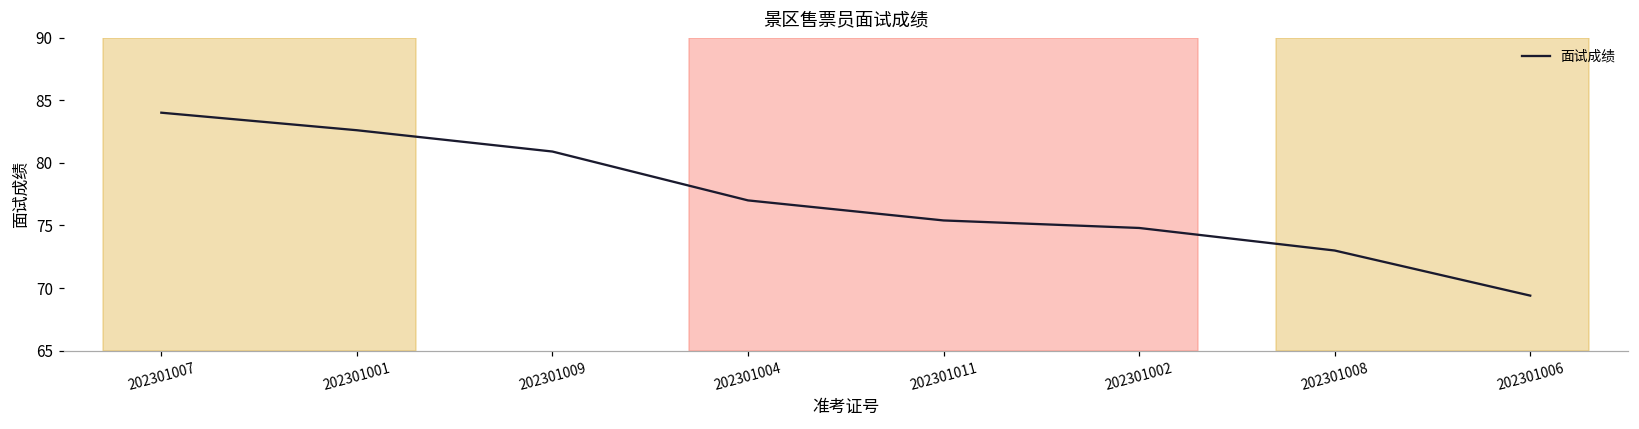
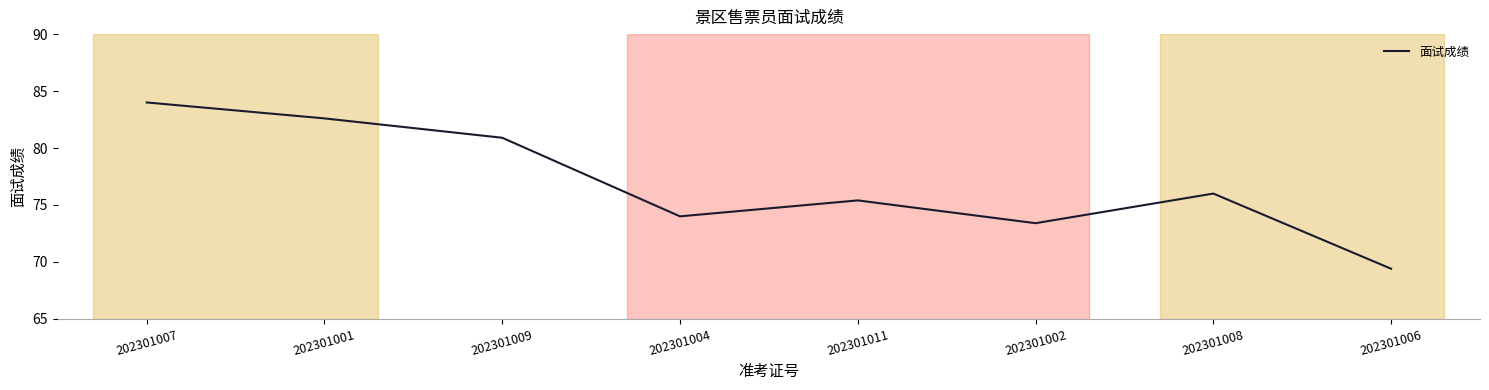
202301004: 77 -> 74
202301002: 74.8 -> 73.4
202301008: 73 -> 76
